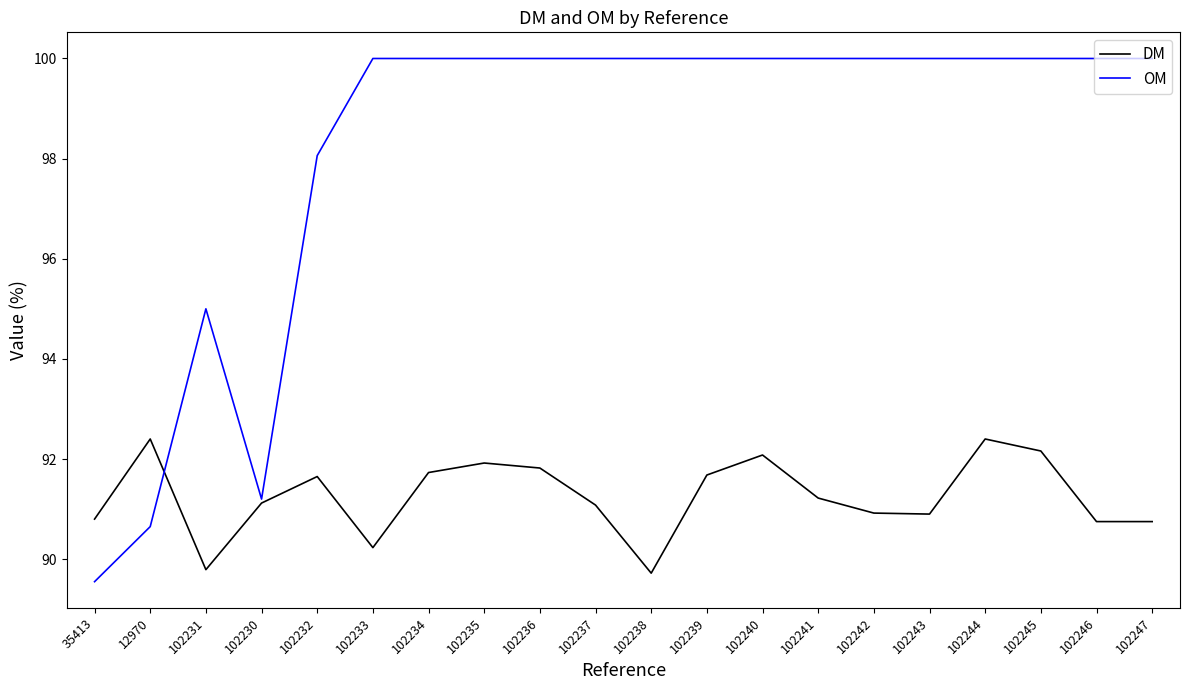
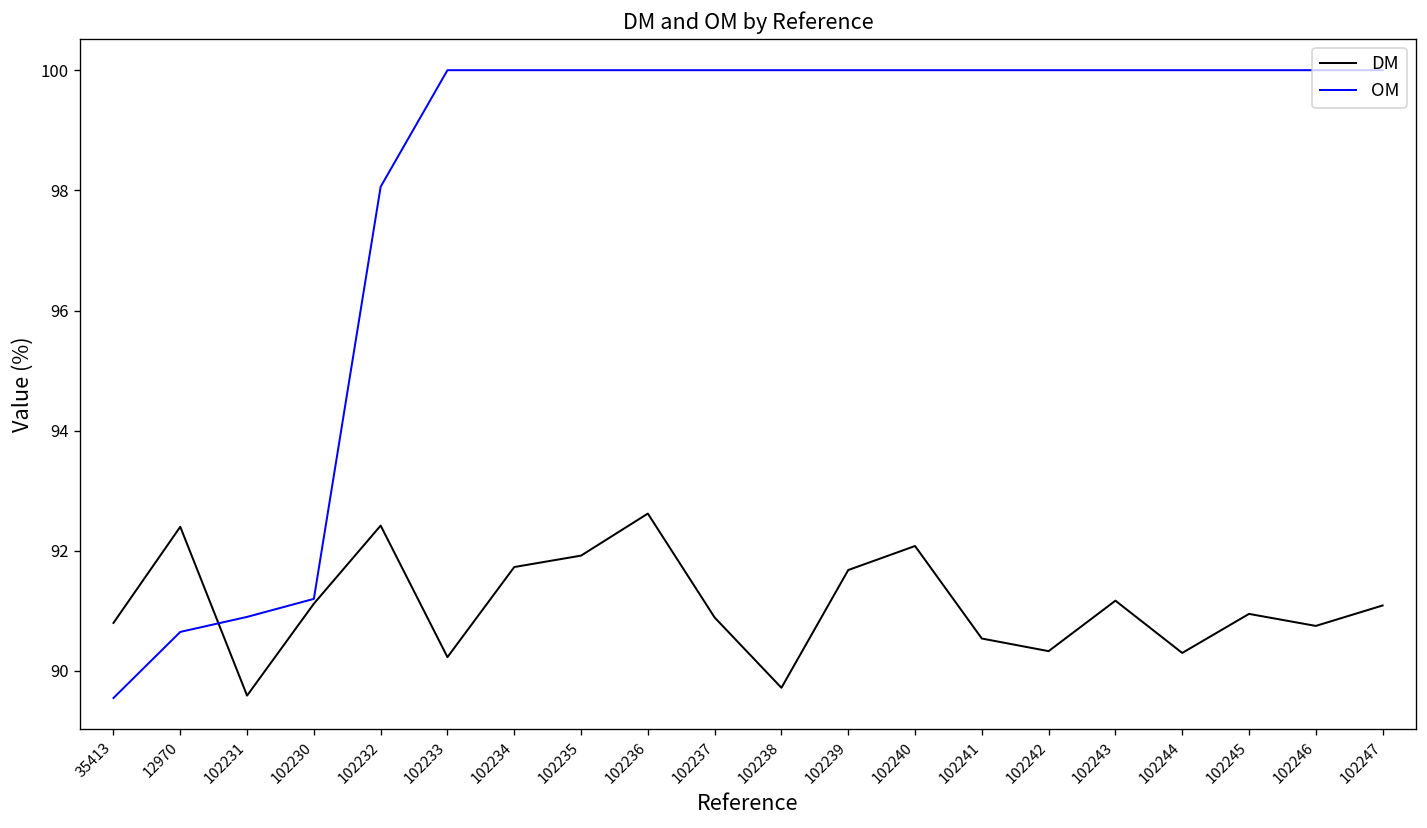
DM, 102231: 89.8 -> 89.6
OM, 102231: 95.0 -> 90.9
DM, 102232: 91.7 -> 92.4
DM, 102236: 91.8 -> 92.6
DM, 102237: 91.1 -> 90.9
DM, 102241: 91.2 -> 90.5
DM, 102242: 90.9 -> 90.3
DM, 102243: 90.9 -> 91.2
DM, 102244: 92.4 -> 90.3
DM, 102245: 92.2 -> 91.0
DM, 102247: 90.8 -> 91.1
